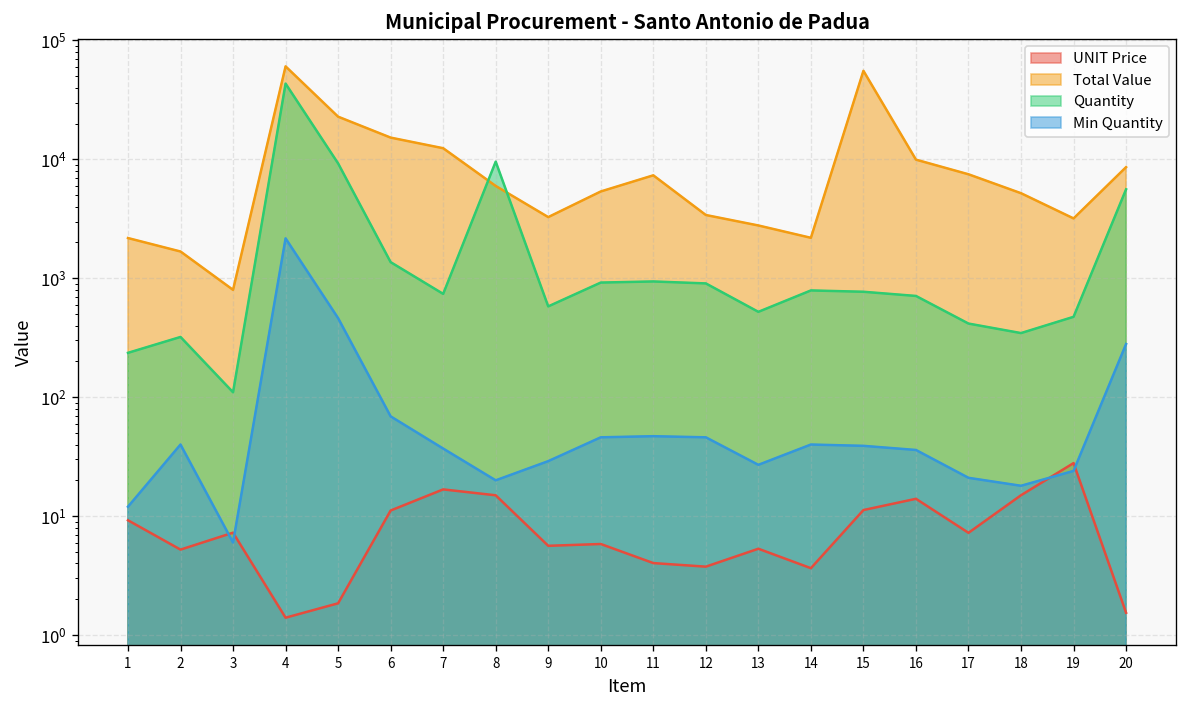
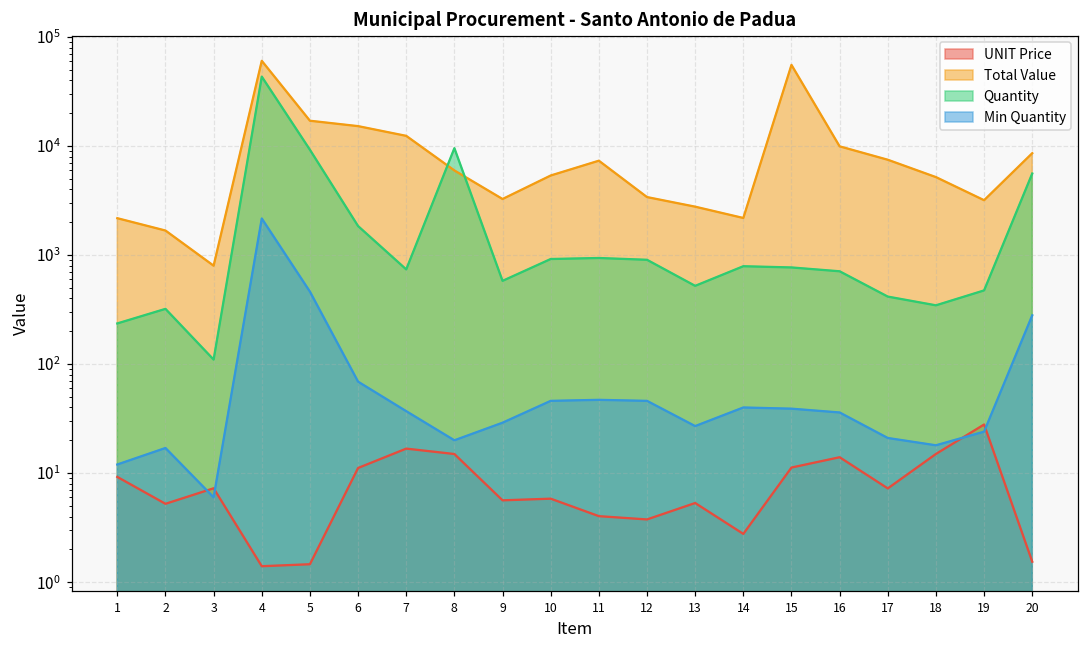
Min Quantity, 2: 40 -> 17
UNIT Price, 5: 1.9 -> 1.5
Total Value, 5: 23000 -> 17000
Quantity, 6: 1400 -> 1800
UNIT Price, 14: 3.7 -> 2.8
